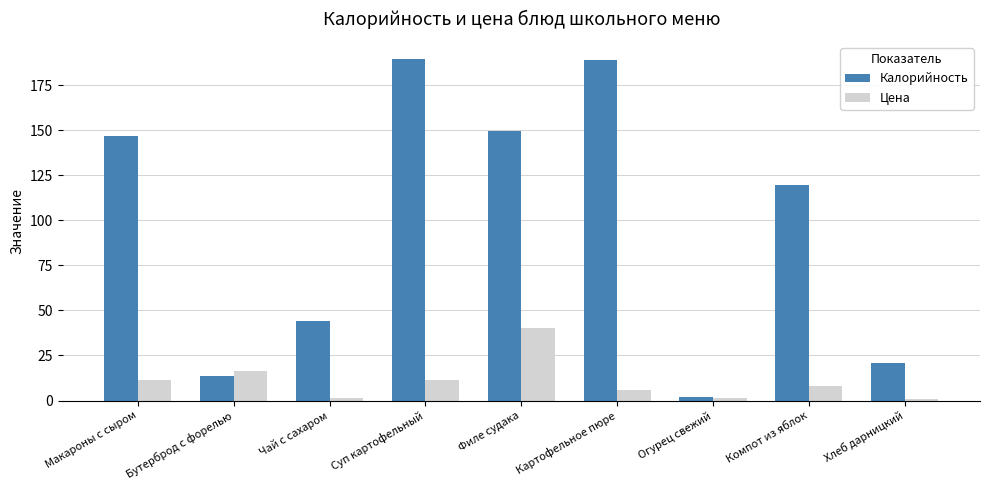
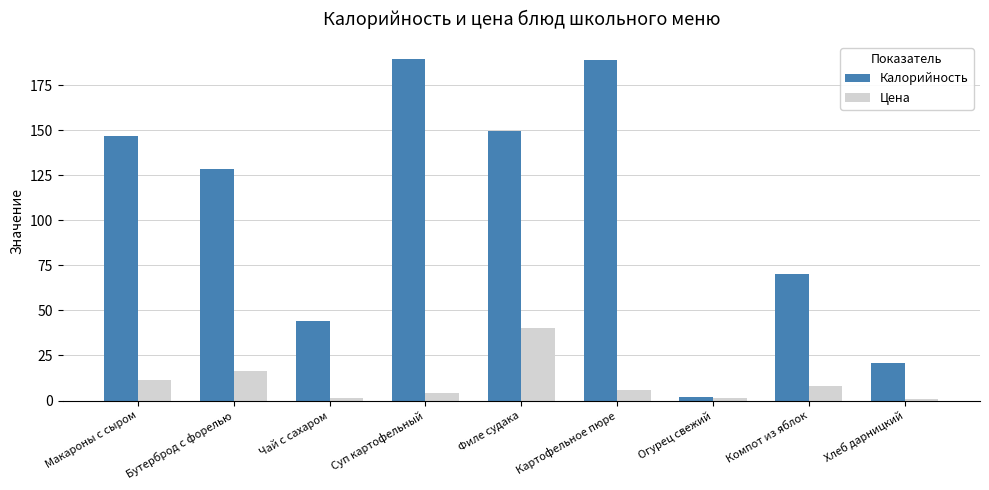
Калорийность, Бутерброд с форелью: 13 -> 129
Цена, Суп картофельный: 11 -> 4
Калорийность, Компот из яблок: 120 -> 70
